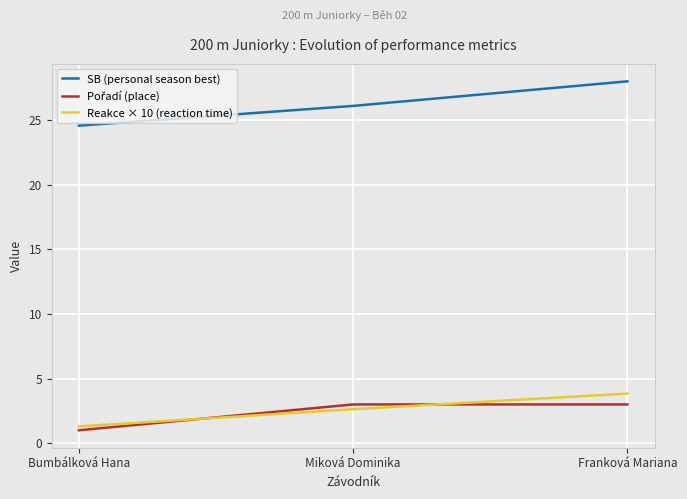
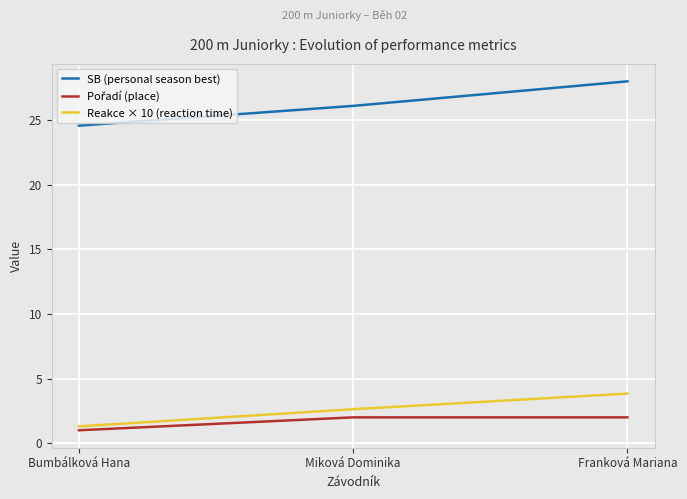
Pořadí (place), Miková Dominika: 3 -> 2
Pořadí (place), Franková Mariana: 3 -> 2
